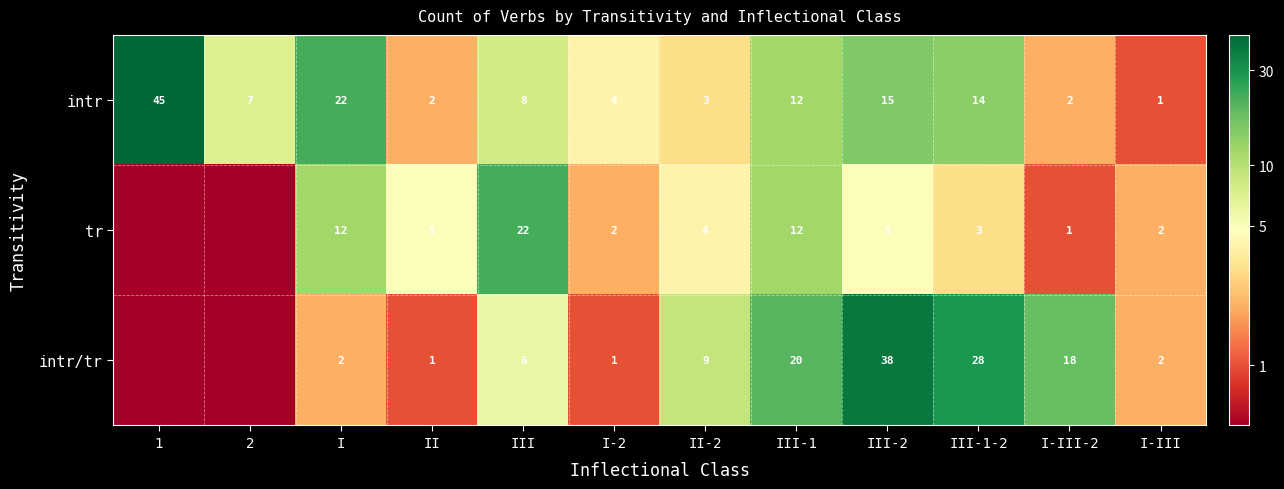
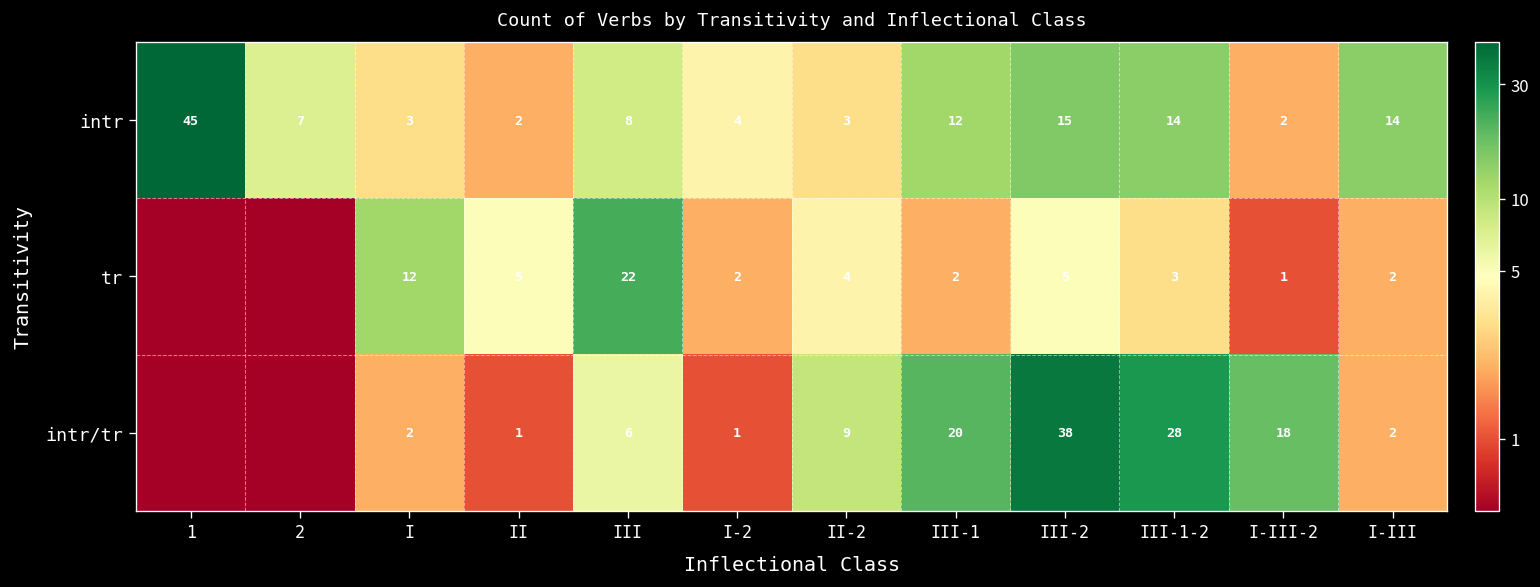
intr, I: 22 -> 3
intr, I-III: 1 -> 14
tr, III-1: 12 -> 2
